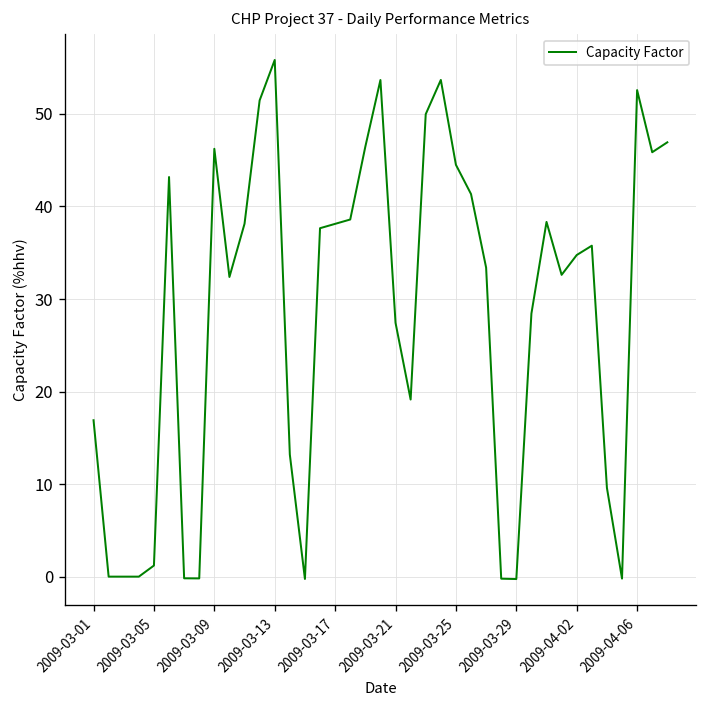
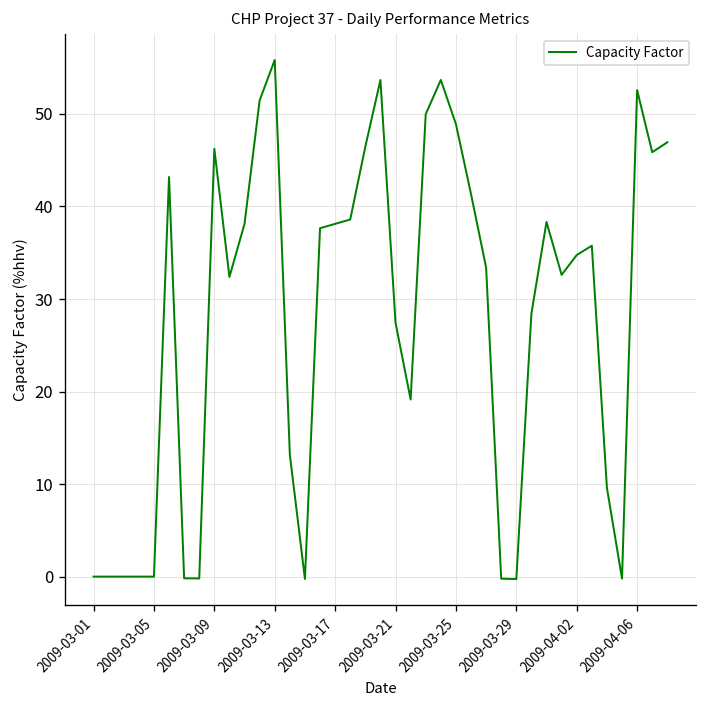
2009-03-01: 17 -> 0
2009-03-05: 1 -> 0
2009-03-25: 45 -> 49
